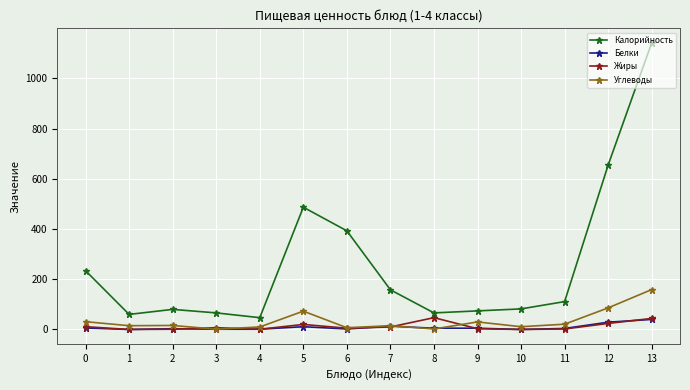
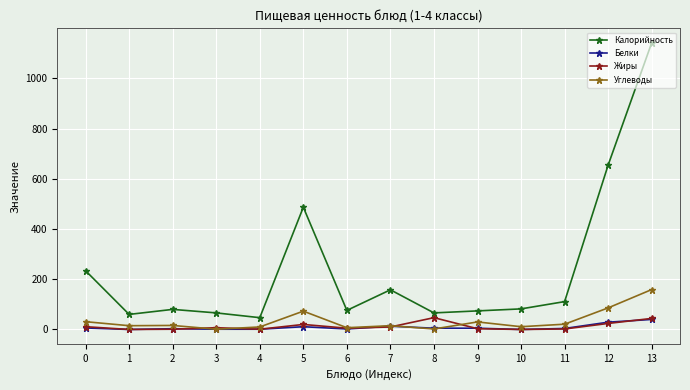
Калорийность, 6: 390 -> 80
